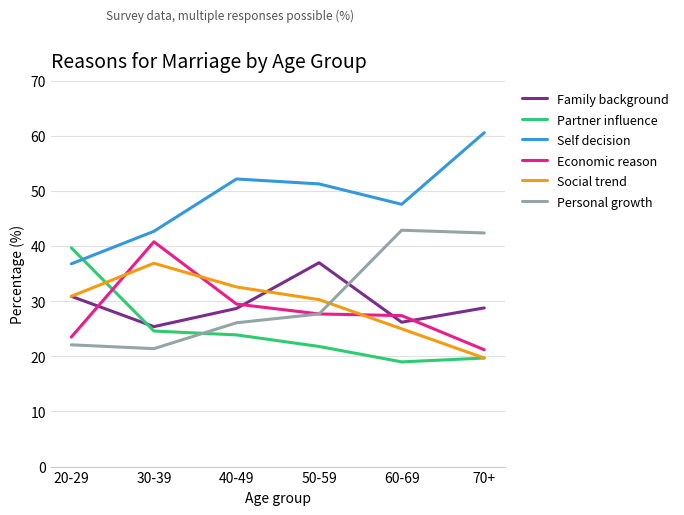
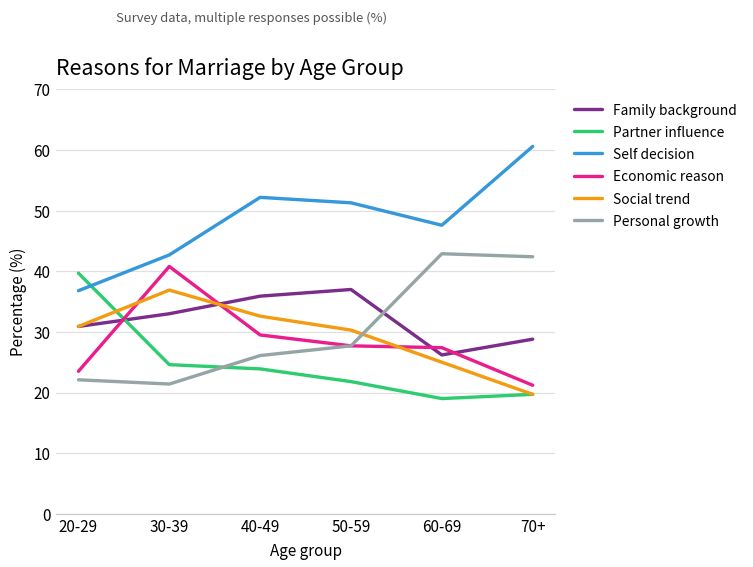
Family background, 30-39: 25 -> 33
Family background, 40-49: 29 -> 36
